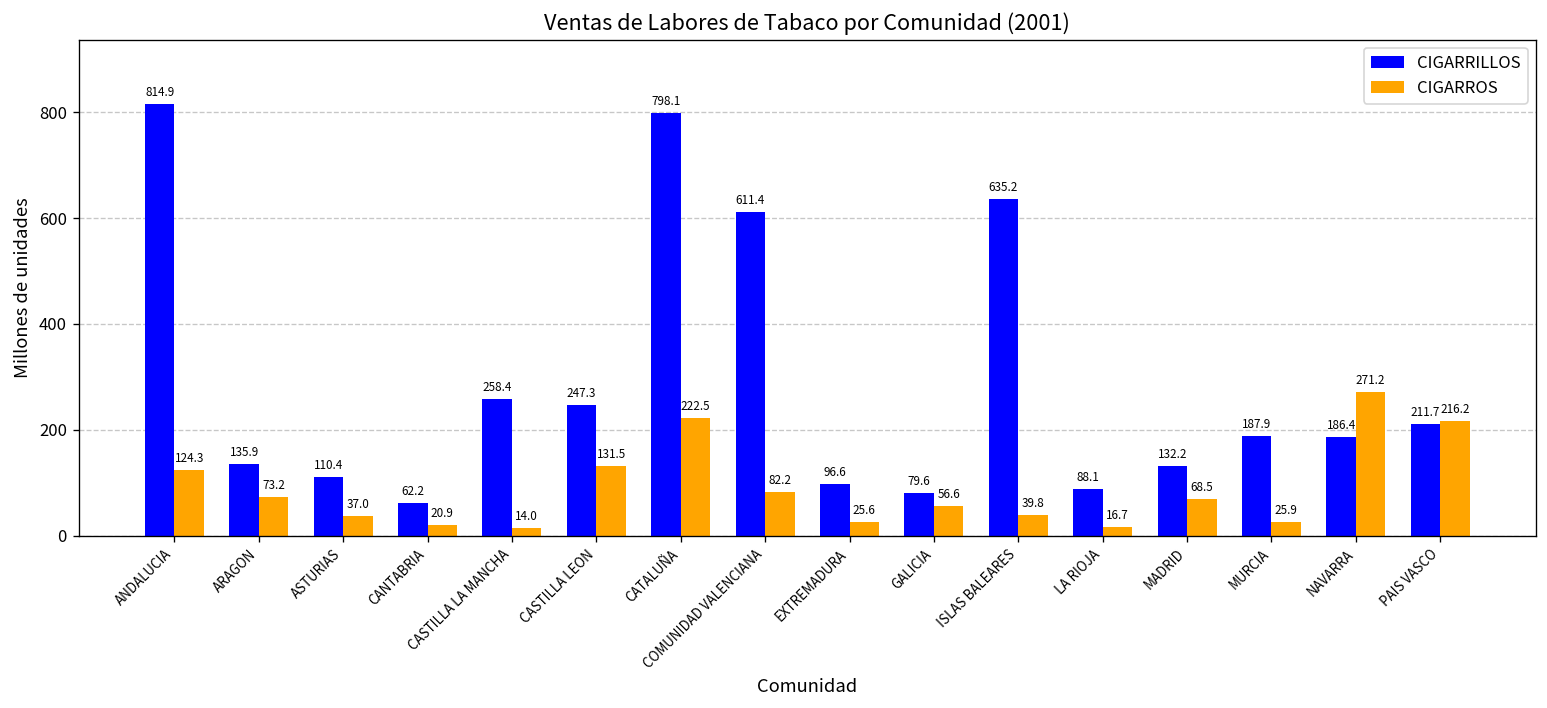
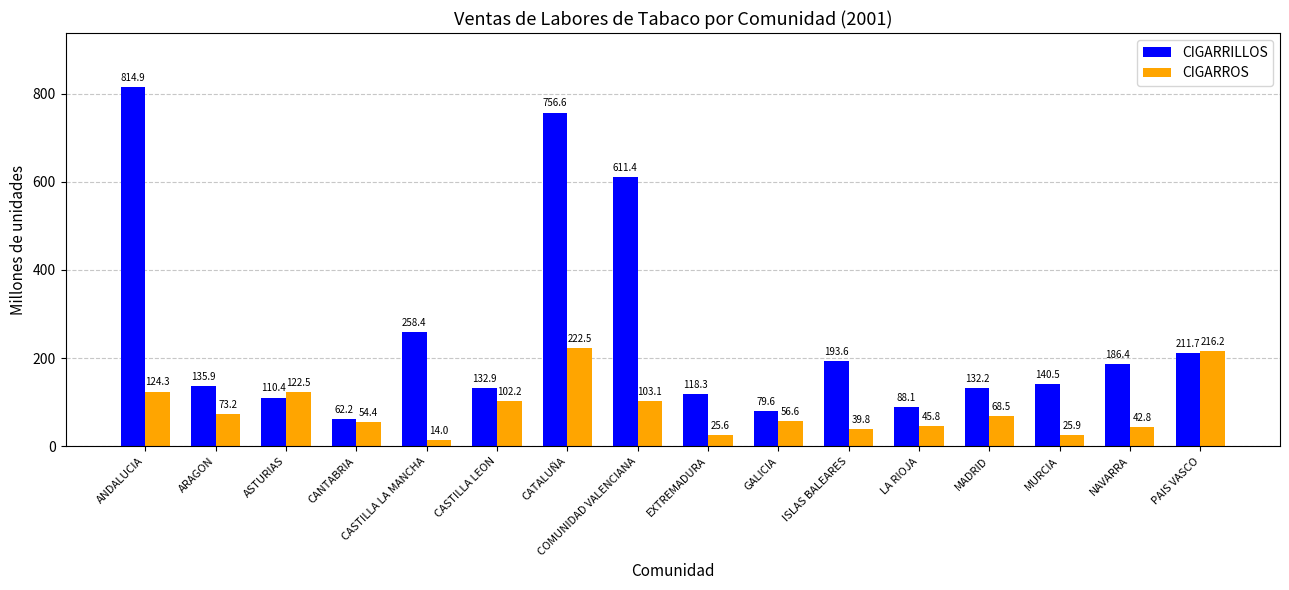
CIGARROS, ASTURIAS: 37.0 -> 122.5
CIGARROS, CANTABRIA: 20.9 -> 54.4
CIGARRILLOS, CASTILLA LEON: 247.3 -> 132.9
CIGARROS, CASTILLA LEON: 131.5 -> 102.2
CIGARRILLOS, CATALUÑA: 798.1 -> 756.6
CIGARROS, COMUNIDAD VALENCIANA: 82.2 -> 103.1
CIGARRILLOS, EXTREMADURA: 96.6 -> 118.3
CIGARRILLOS, ISLAS BALEARES: 635.2 -> 193.6
CIGARROS, LA RIOJA: 16.7 -> 45.8
CIGARRILLOS, MURCIA: 187.9 -> 140.5
CIGARROS, NAVARRA: 271.2 -> 42.8
